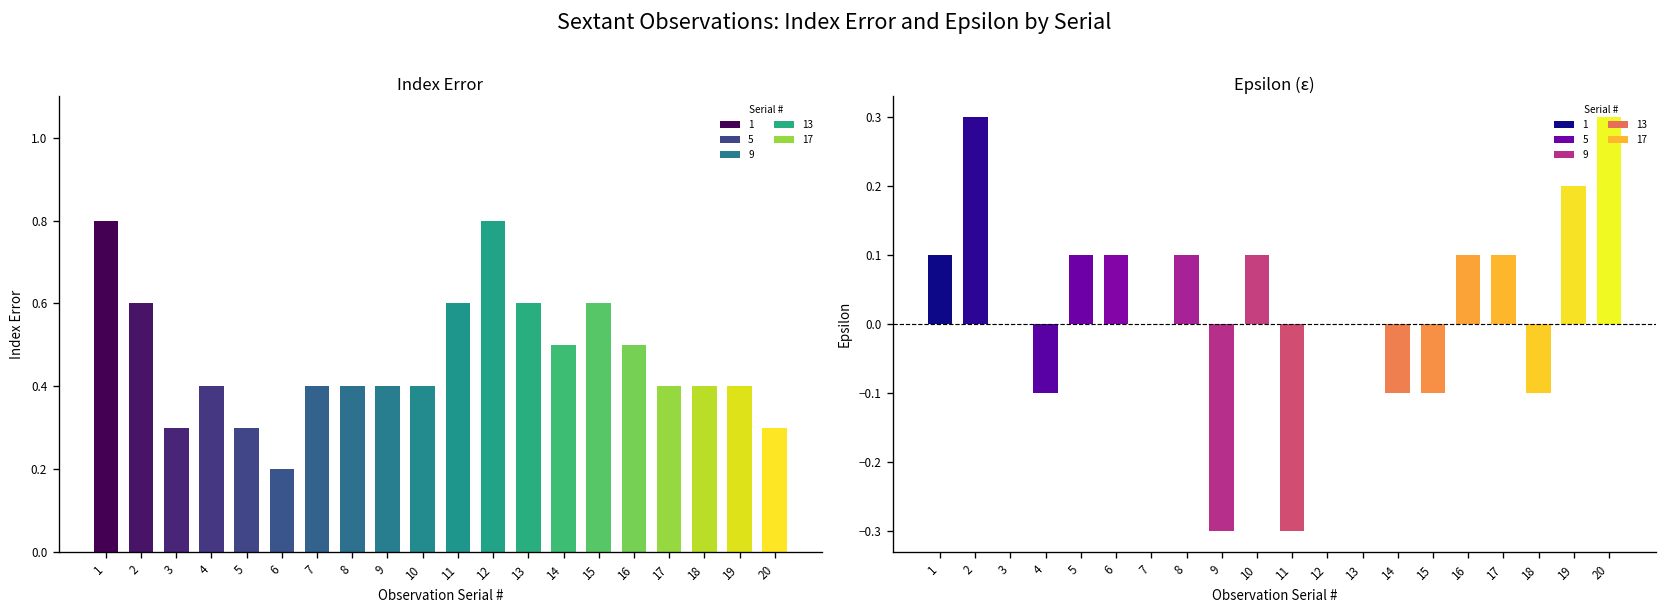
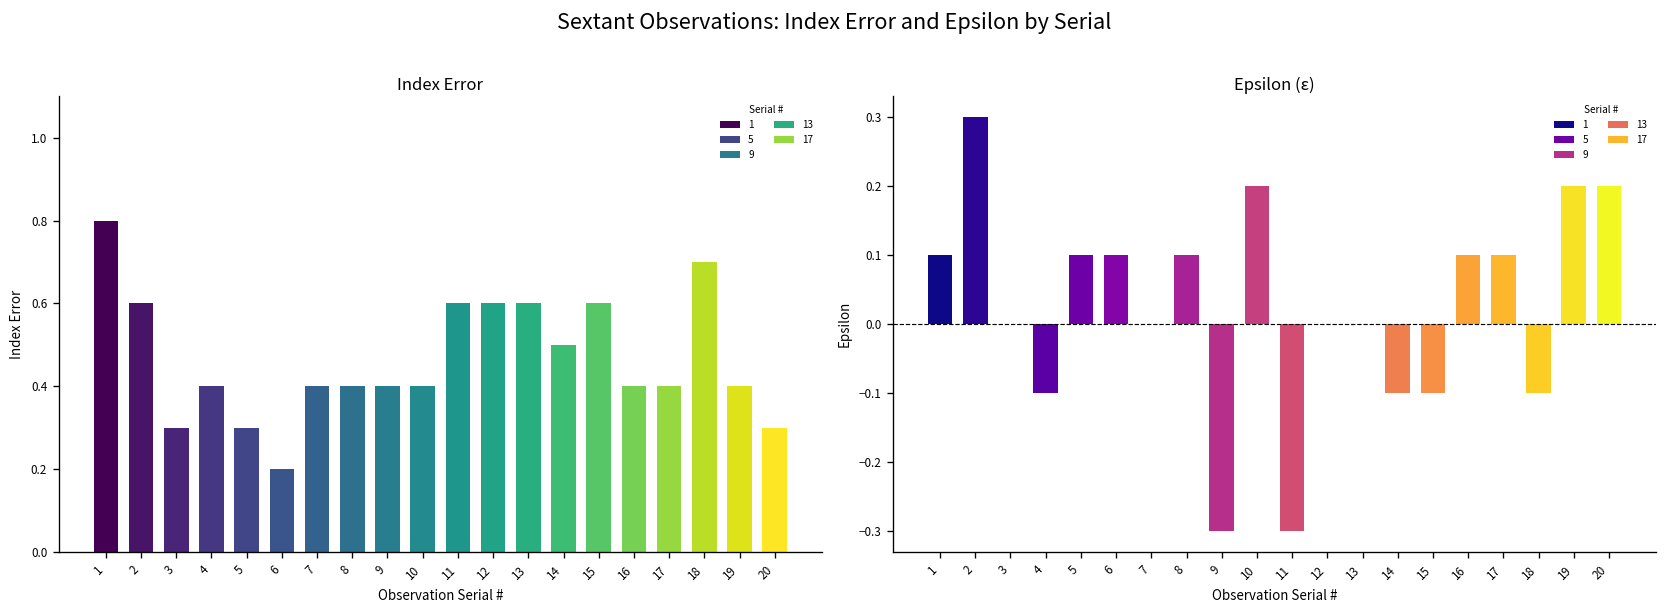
Index Error, 12: 0.8 -> 0.6
Index Error, 16: 0.5 -> 0.4
Index Error, 18: 0.4 -> 0.7
Epsilon (ε), 10: 0.1 -> 0.2
Epsilon (ε), 20: 0.3 -> 0.2
